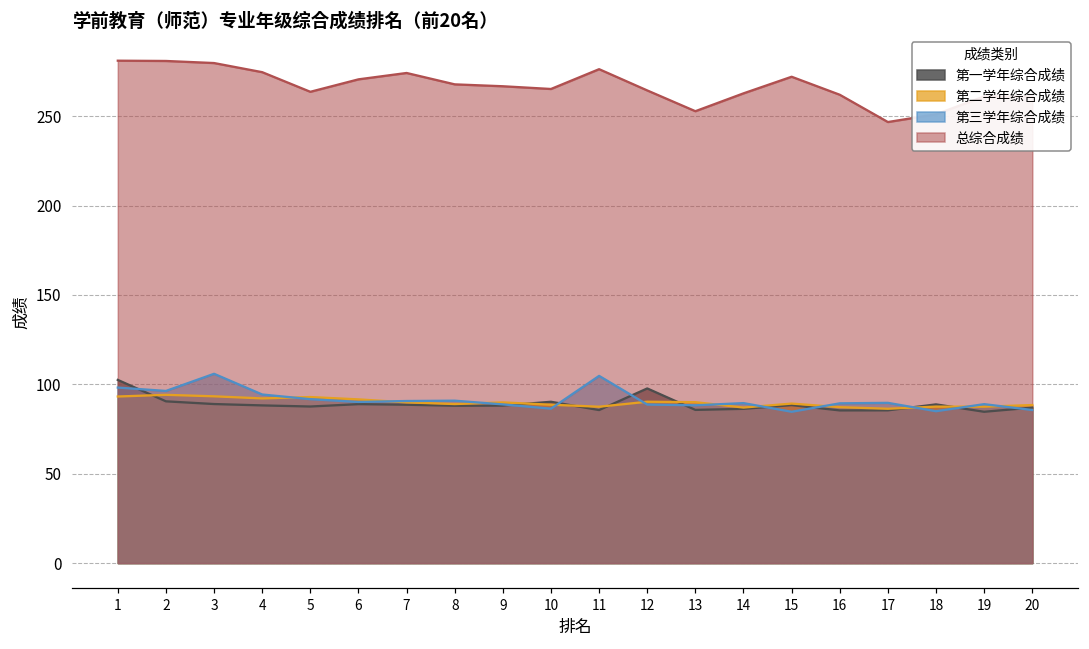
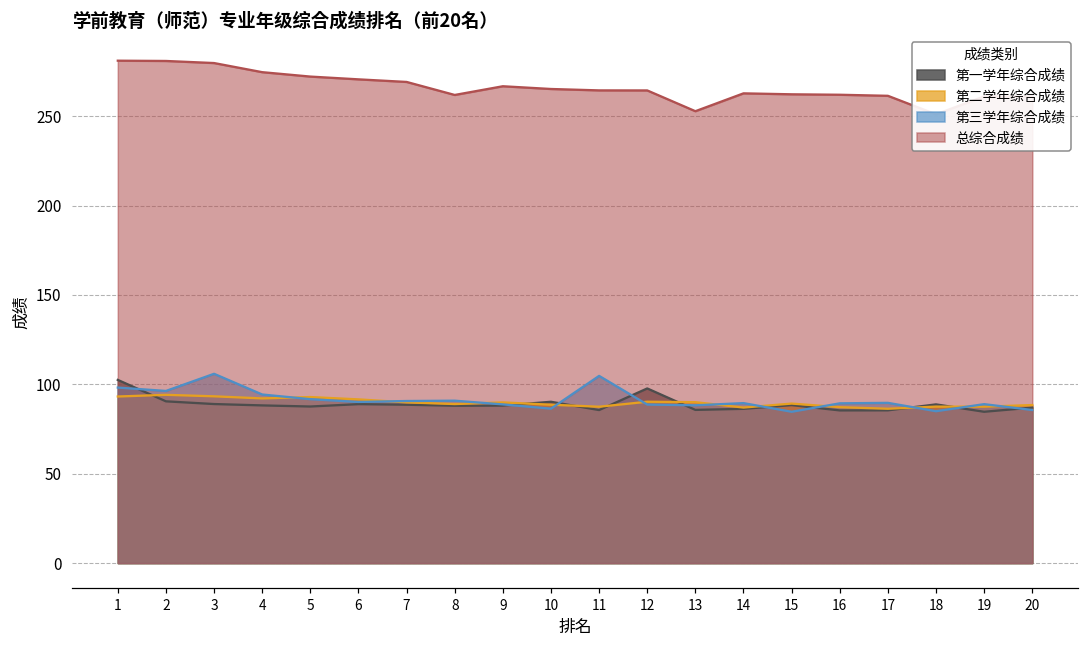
总综合成绩, 5: 264 -> 272
总综合成绩, 7: 274 -> 269
总综合成绩, 8: 268 -> 262
总综合成绩, 11: 276 -> 264
总综合成绩, 15: 272 -> 262
总综合成绩, 17: 247 -> 261
